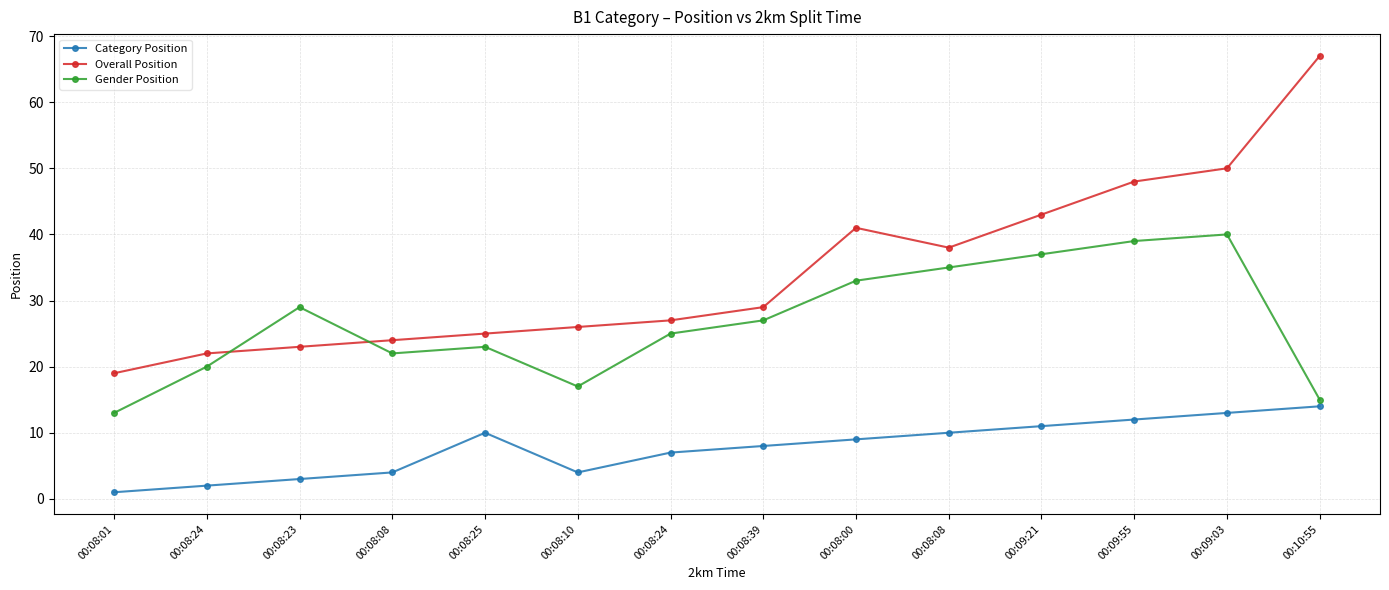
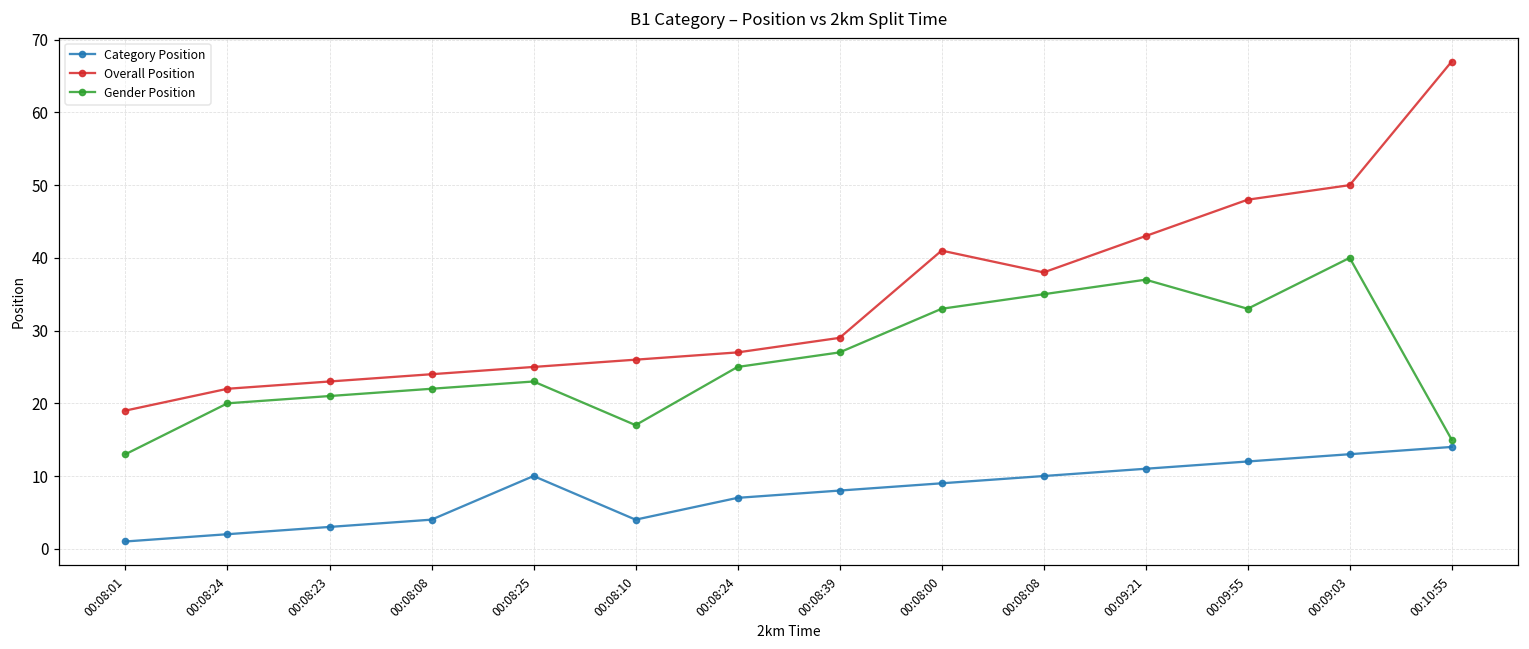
Gender Position, 00:08:23: 29 -> 21
Gender Position, 00:09:55: 39 -> 33
